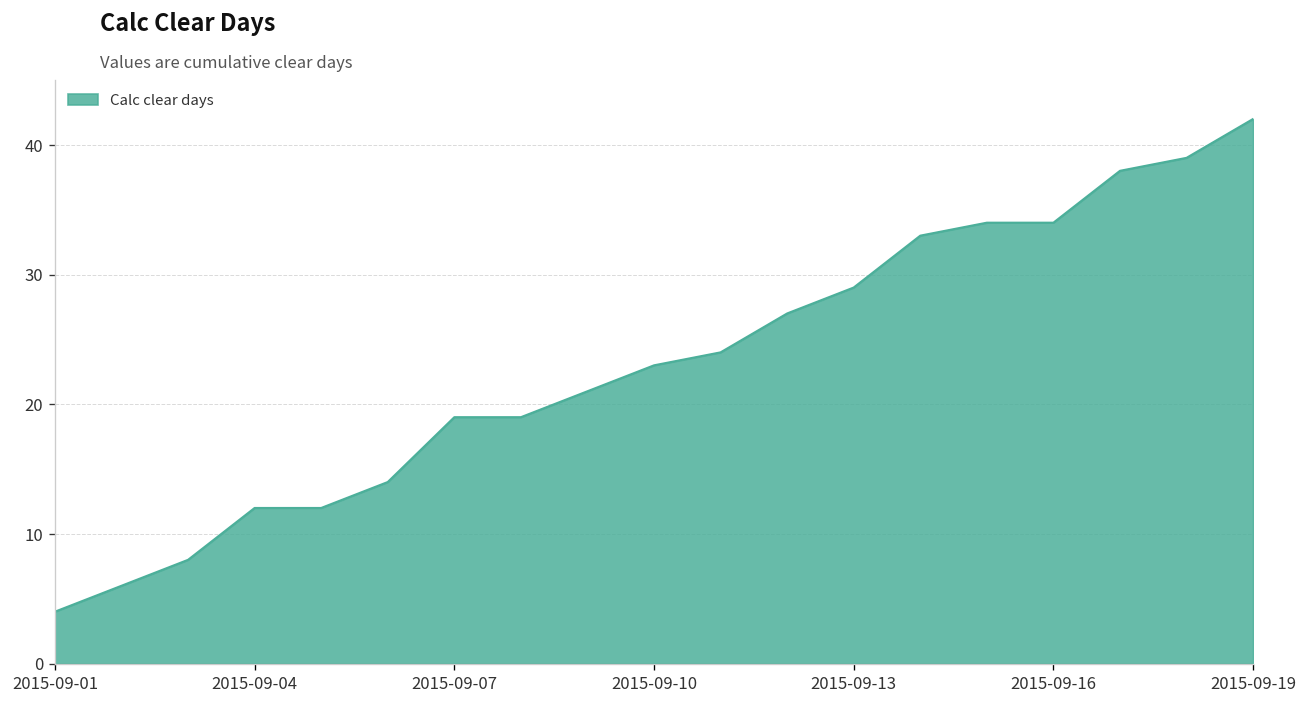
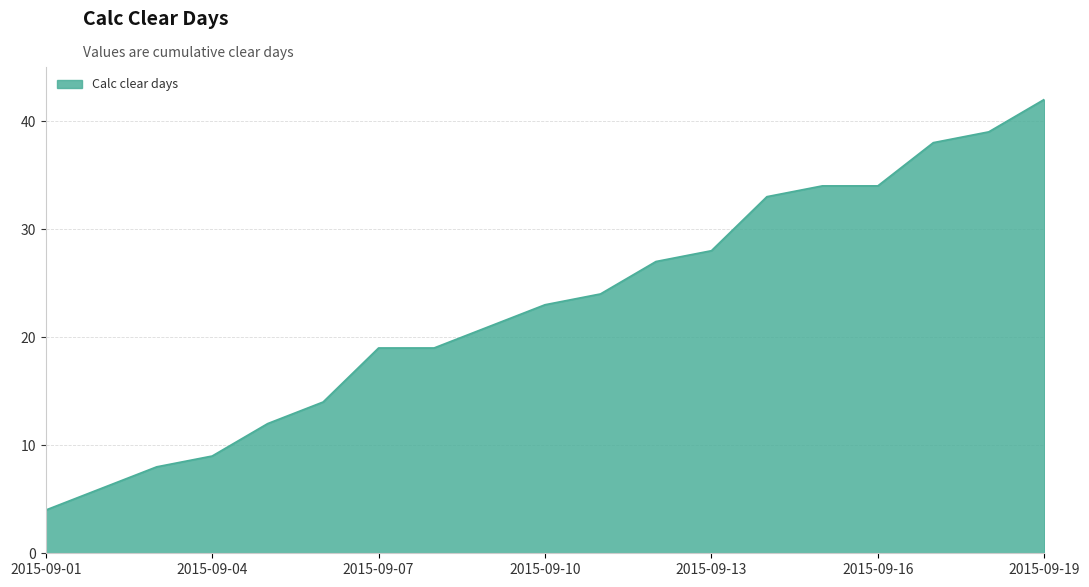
2015-09-04: 12 -> 9
2015-09-13: 29 -> 28
